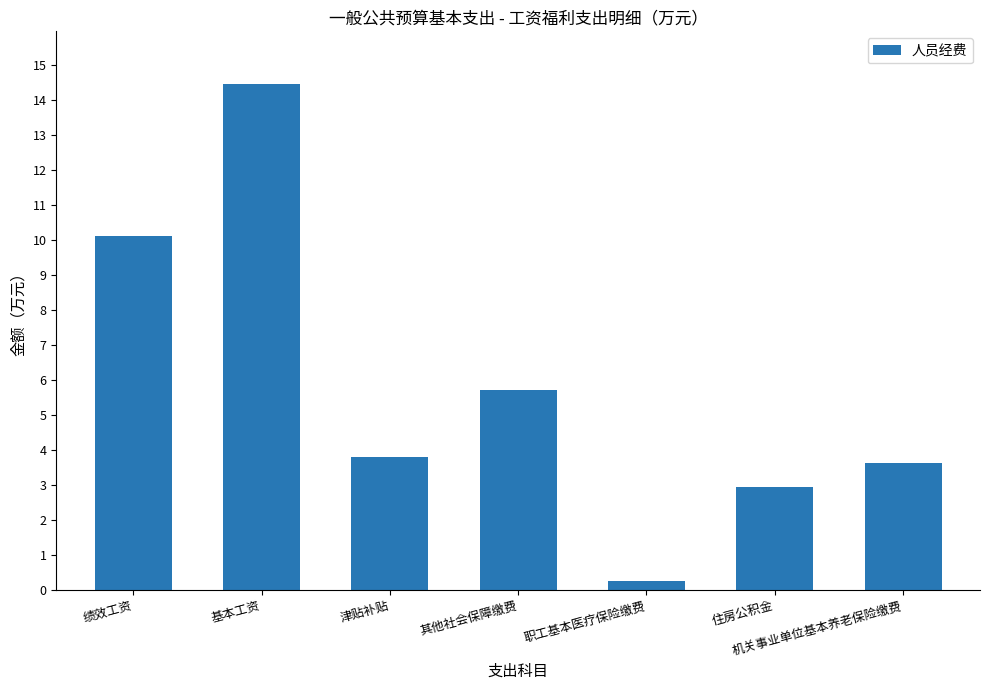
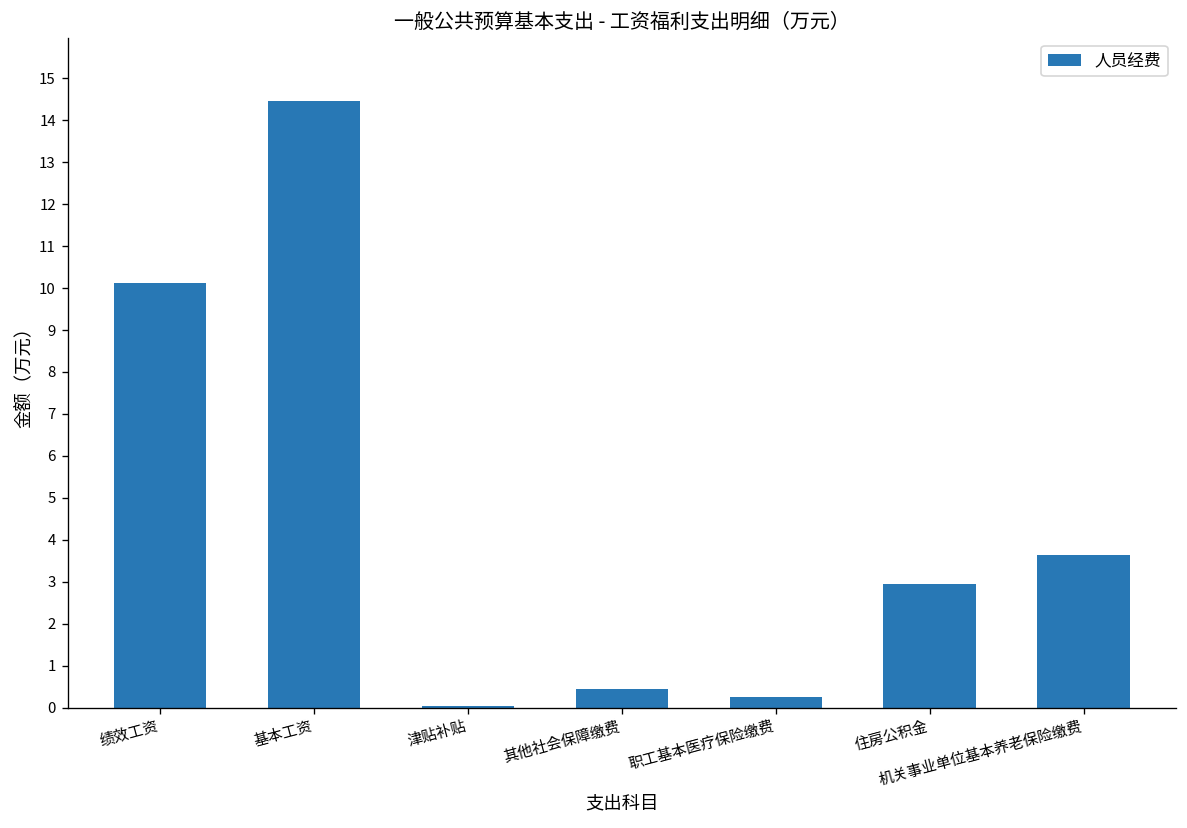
津贴补贴: 3.8 -> 0.1
其他社会保障缴费: 5.7 -> 0.4
